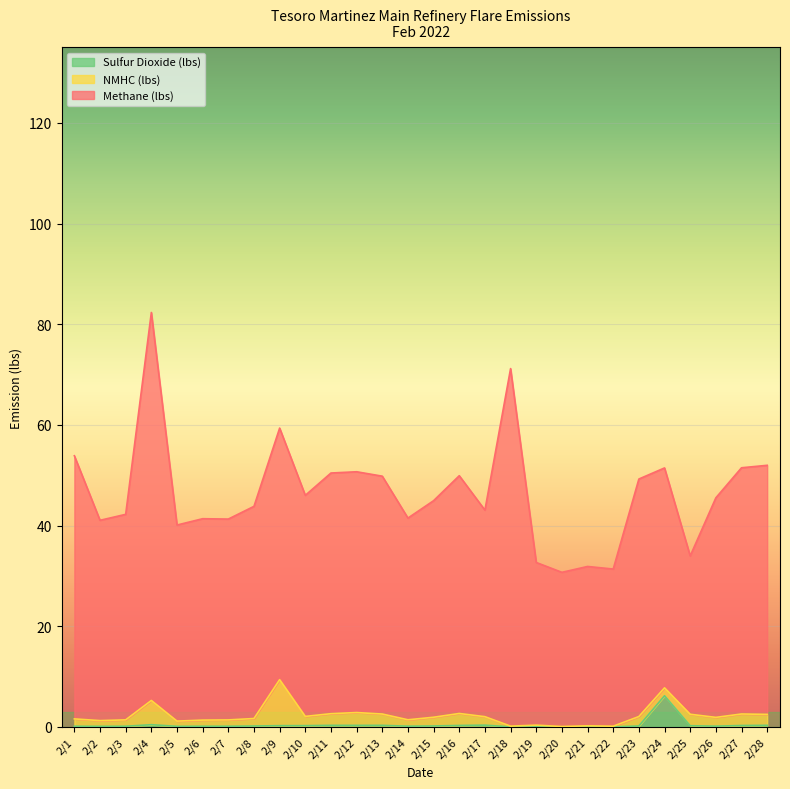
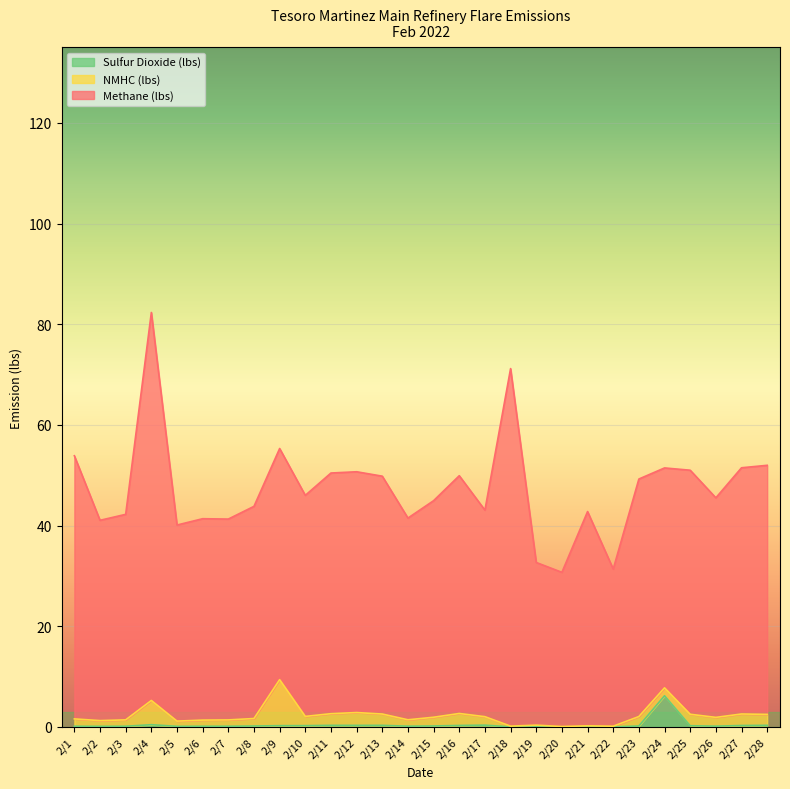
Methane (lbs), 2/9: 50 -> 46
Methane (lbs), 2/21: 32 -> 43
Methane (lbs), 2/25: 31 -> 48
